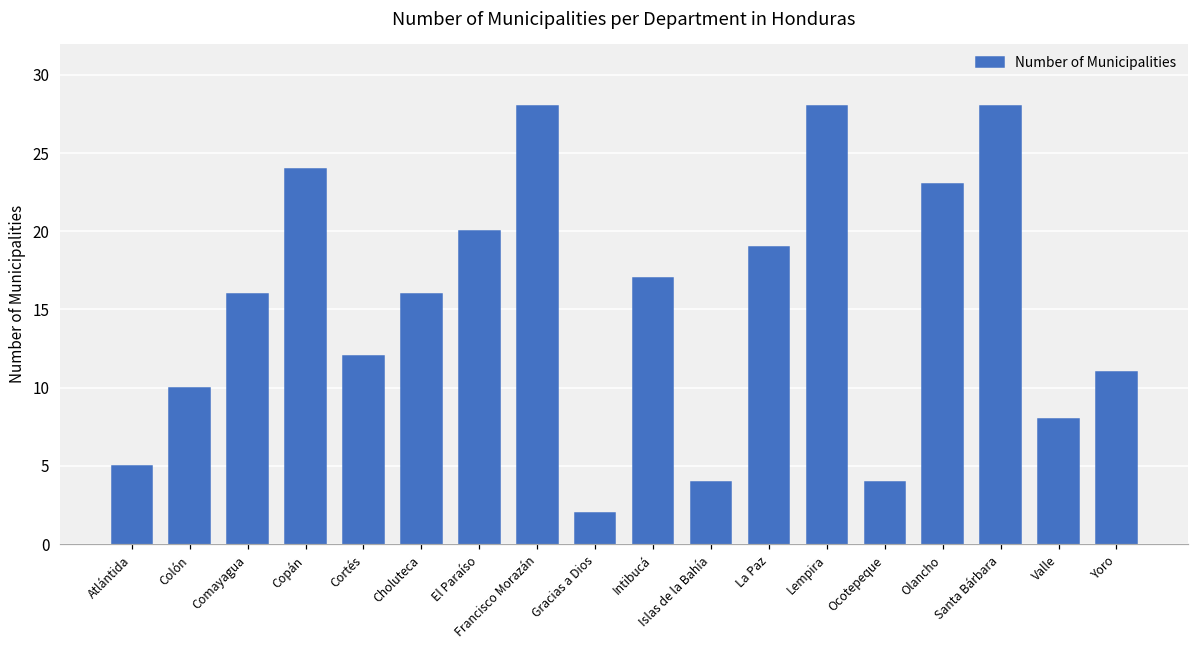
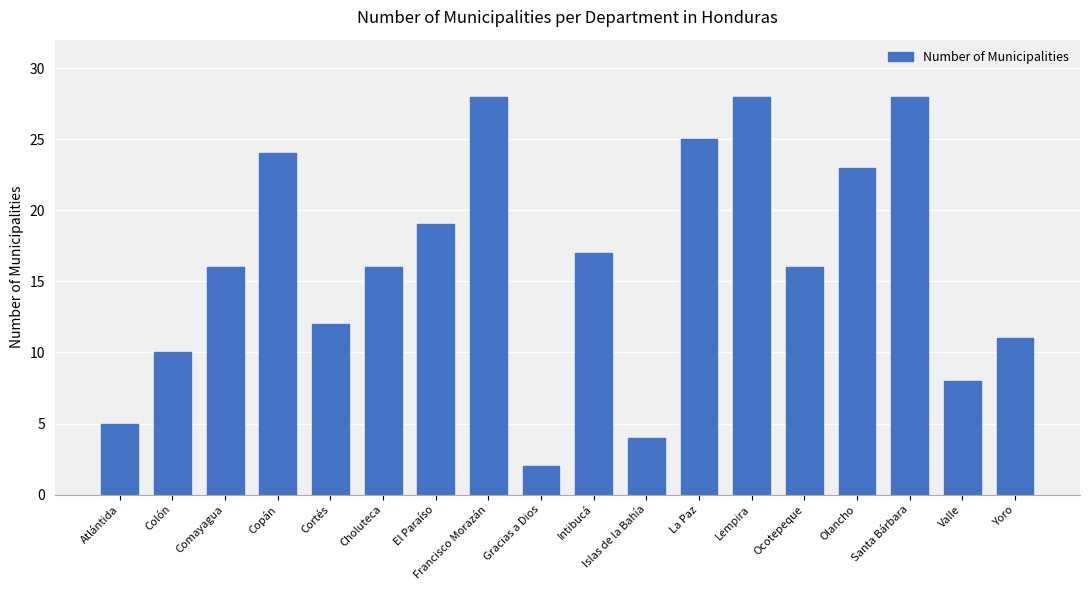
El Paraíso: 20 -> 19
La Paz: 19 -> 25
Ocotepeque: 4 -> 16
